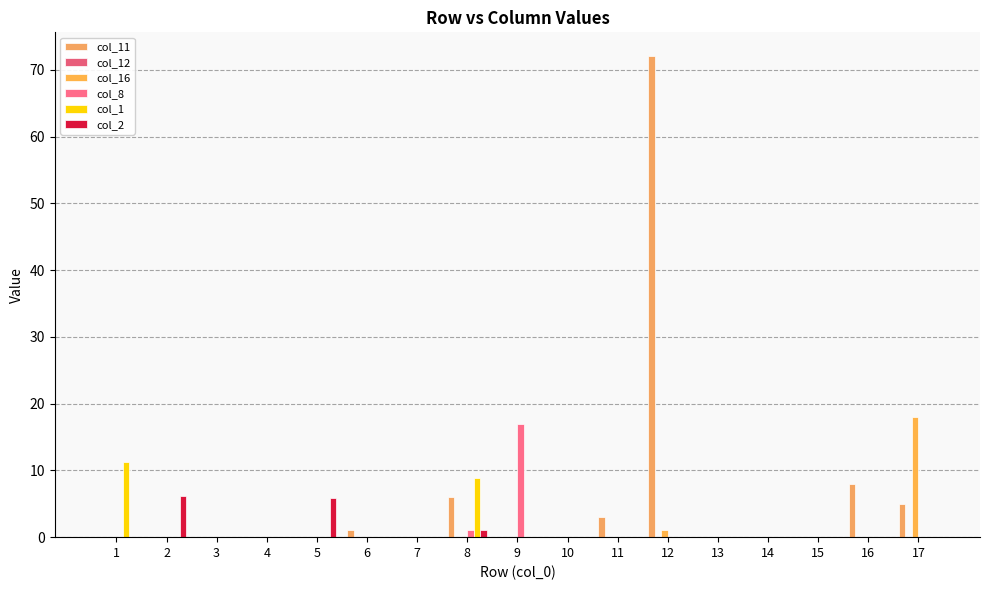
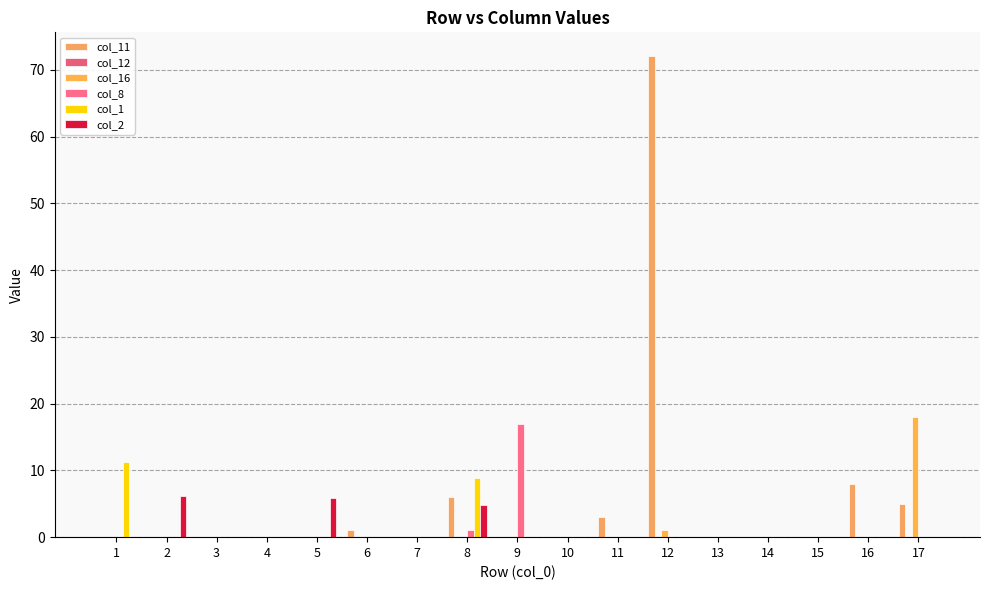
col_2, 8: 1 -> 5
